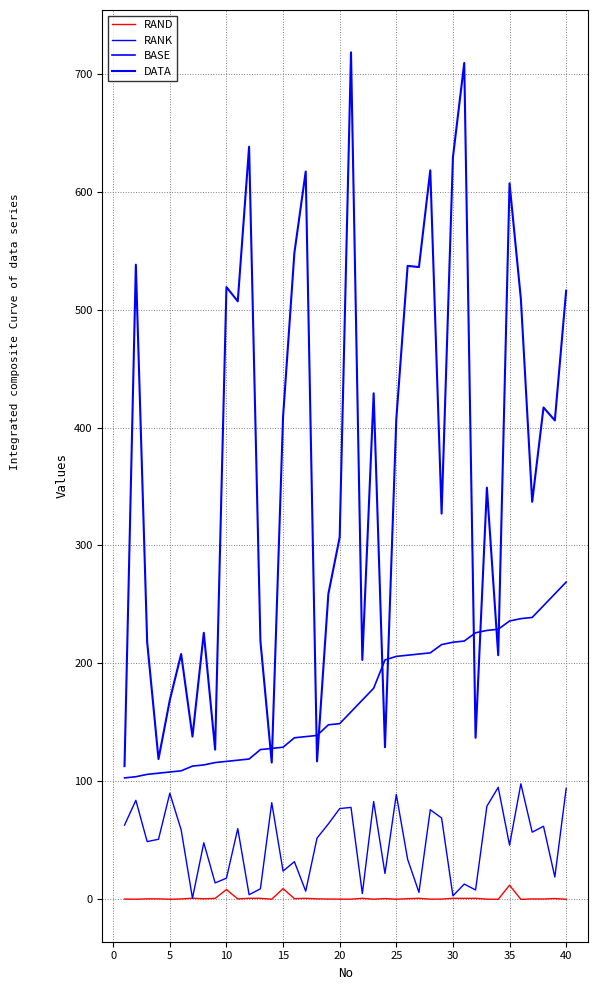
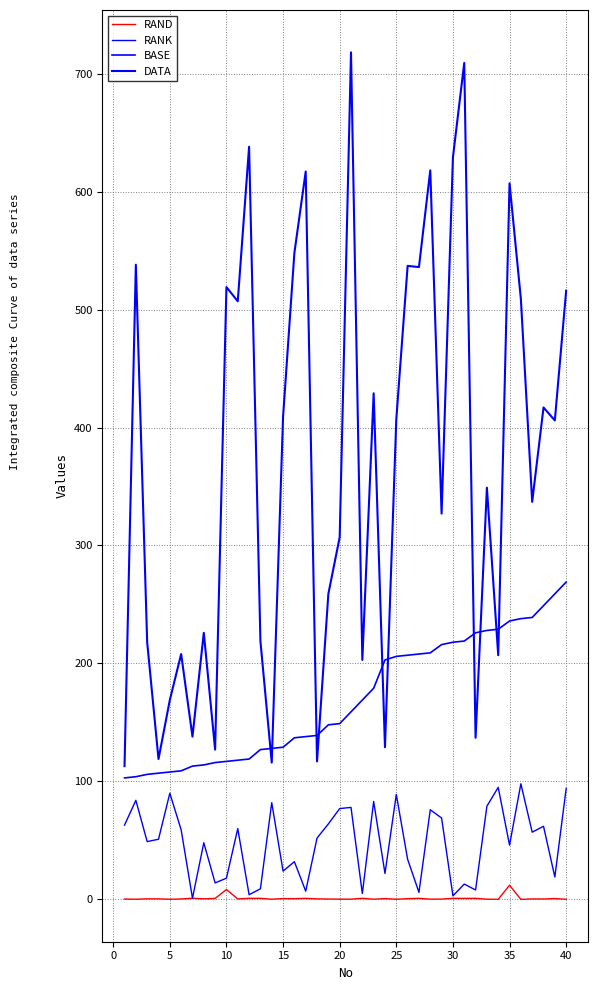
RAND, 15: 9 -> 1
